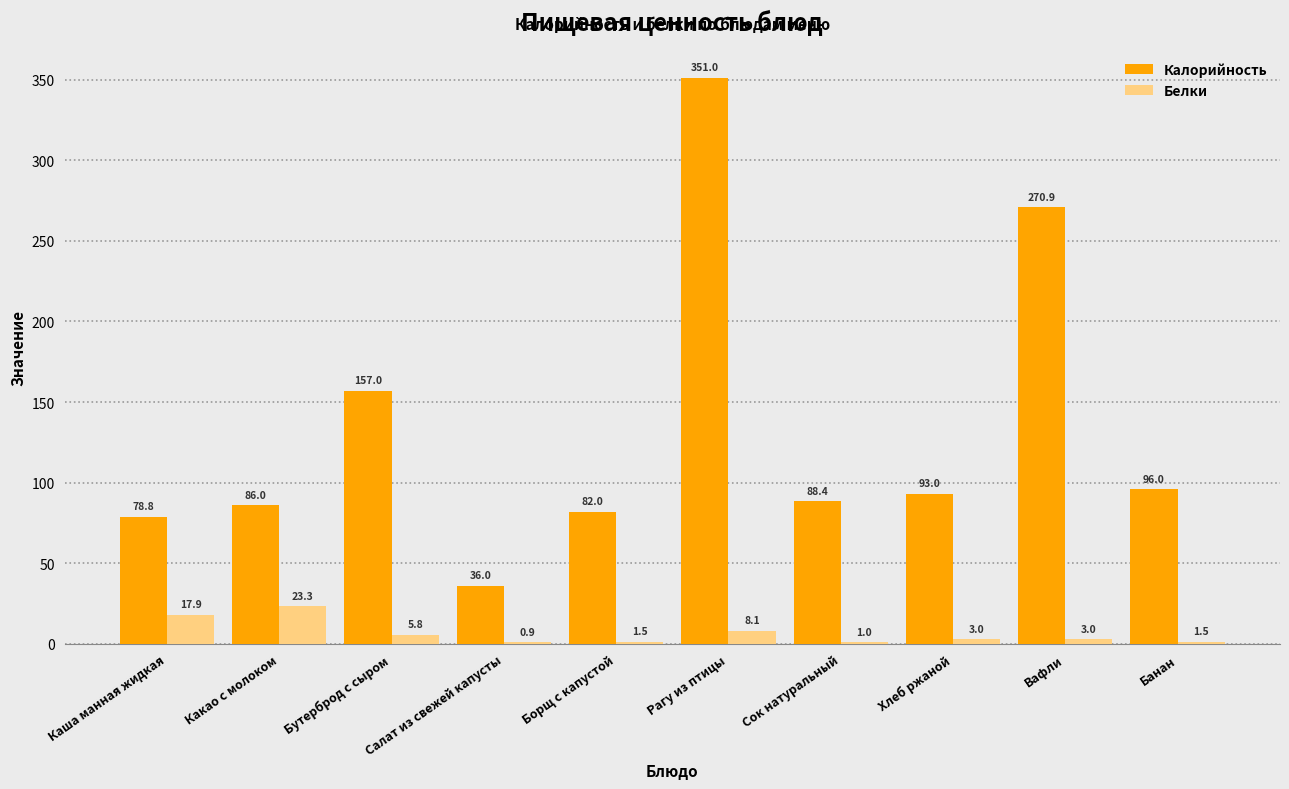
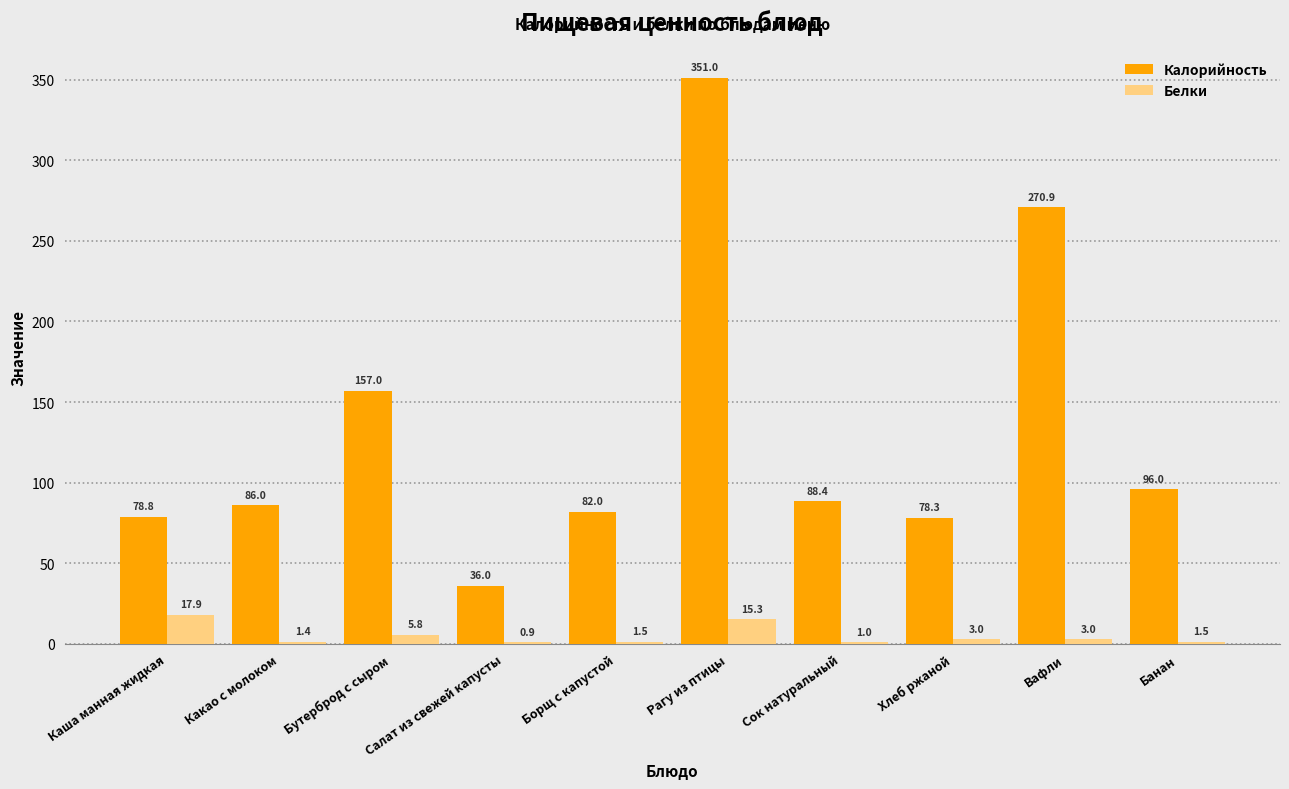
Белки, Какао с молоком: 23.3 -> 1.4
Белки, Рагу из птицы: 8.1 -> 15.3
Калорийность, Хлеб ржаной: 93.0 -> 78.3
